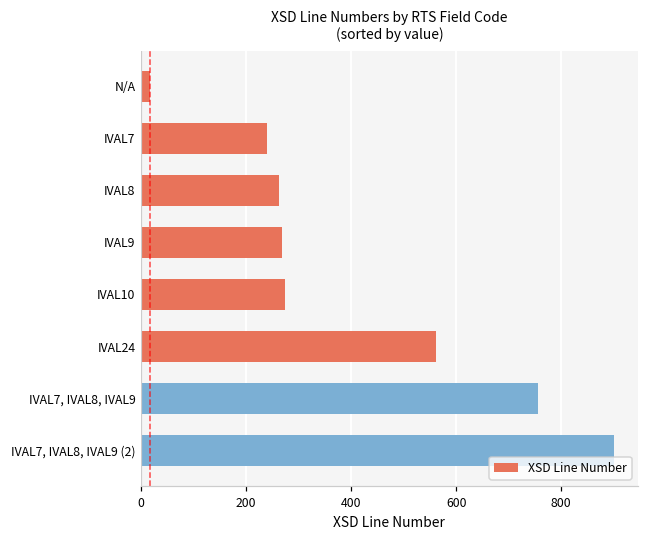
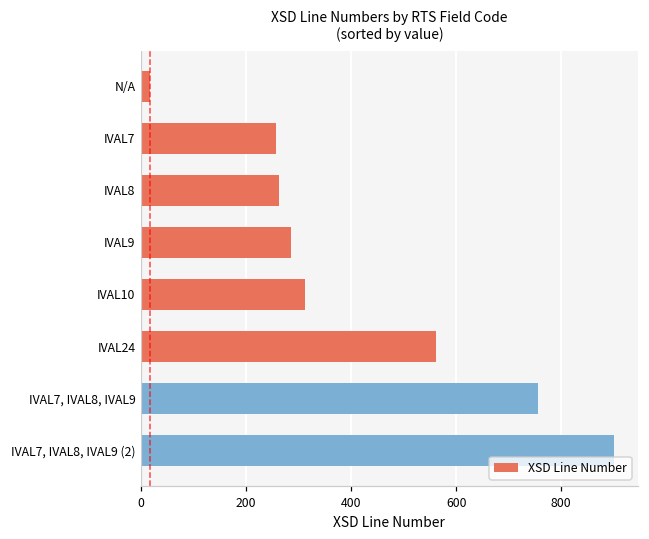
IVAL7: 240 -> 260
IVAL9: 270 -> 290
IVAL10: 280 -> 310
